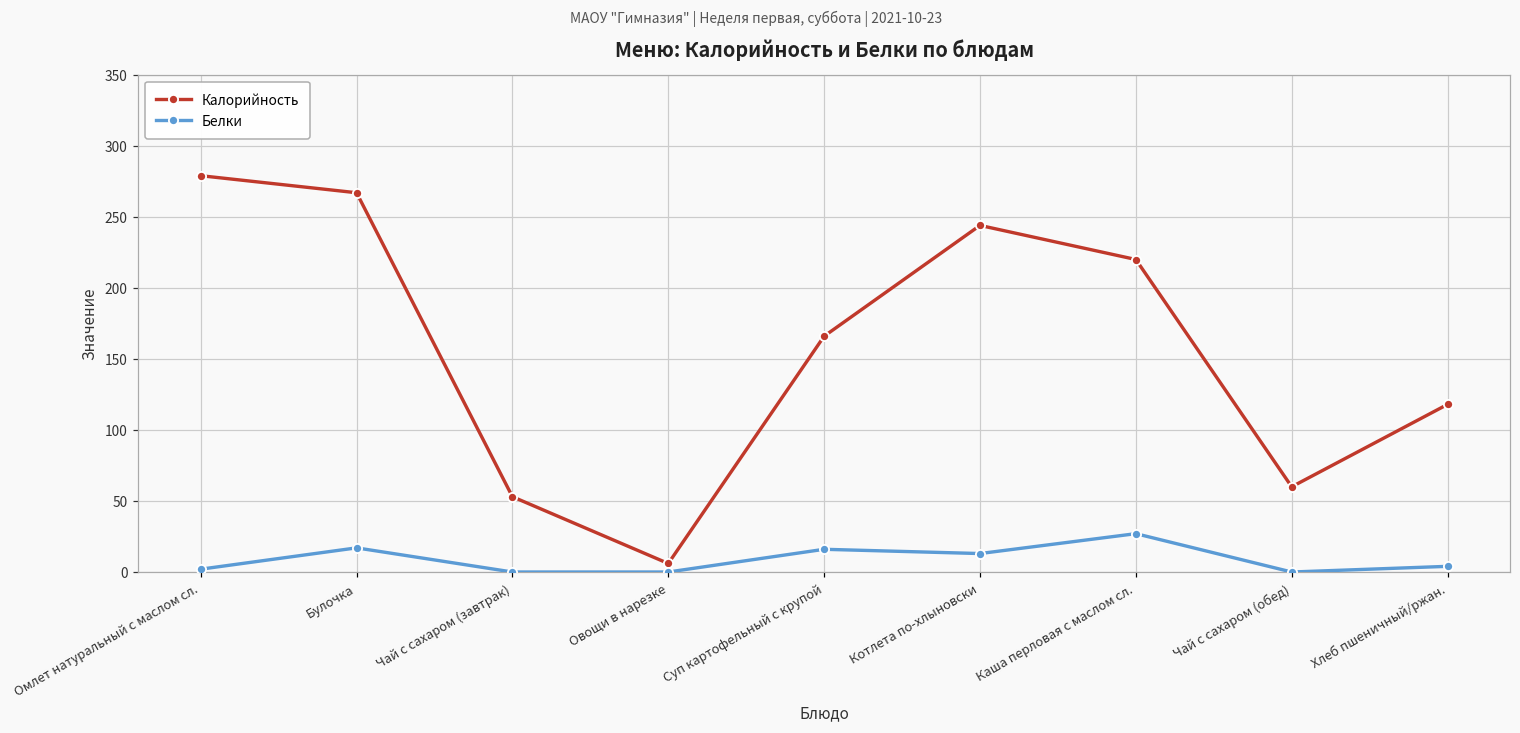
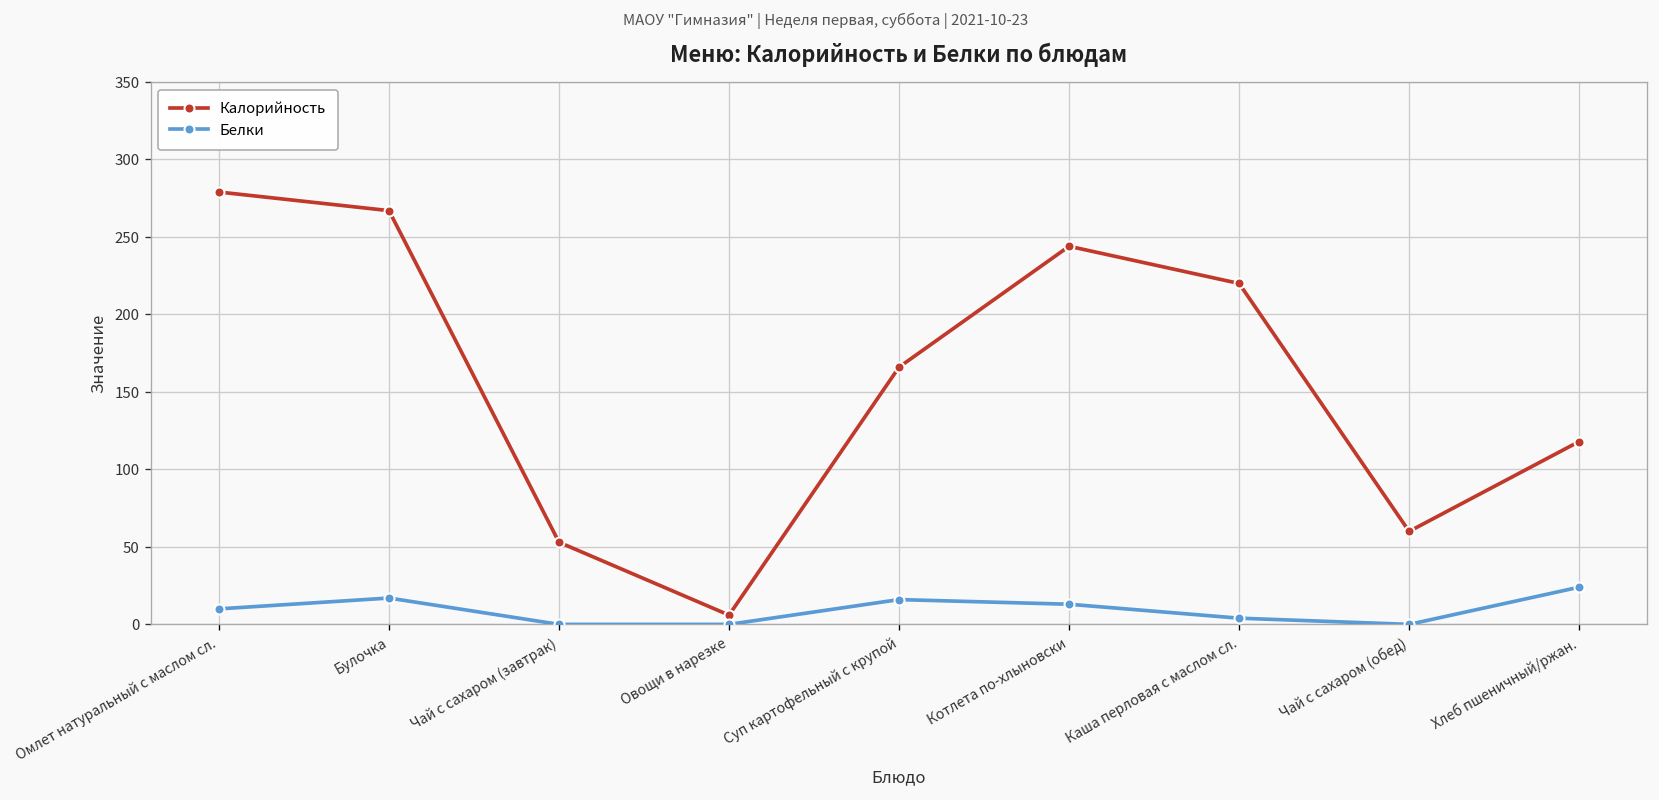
Белки, Омлет натуральный с маслом сл.: 2 -> 10
Белки, Каша перловая с маслом сл.: 27 -> 4
Белки, Хлеб пшеничный/ржан.: 4 -> 24
